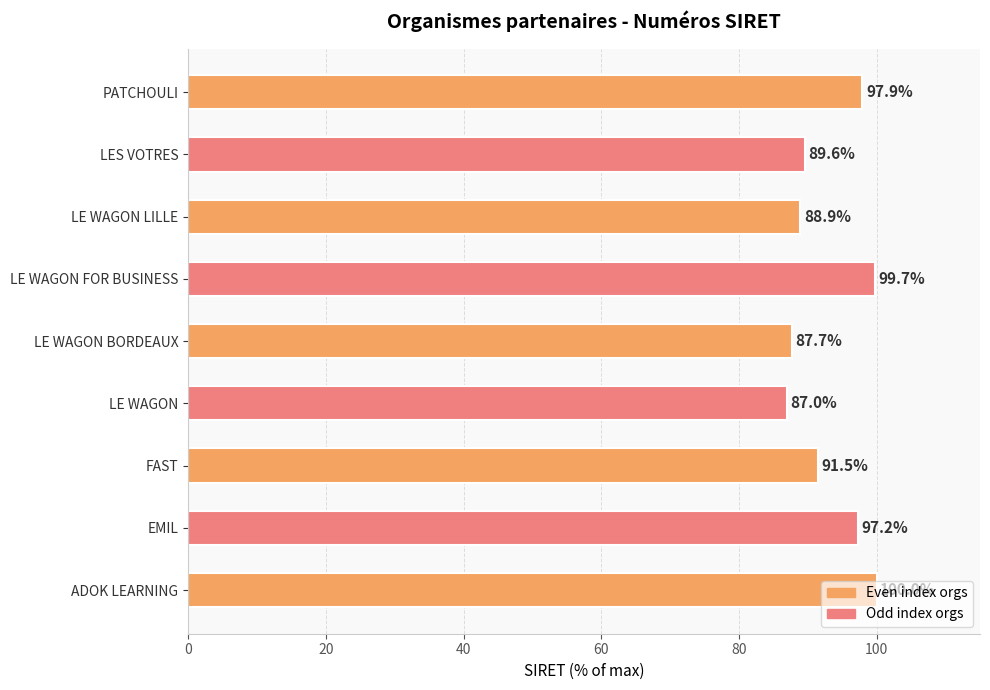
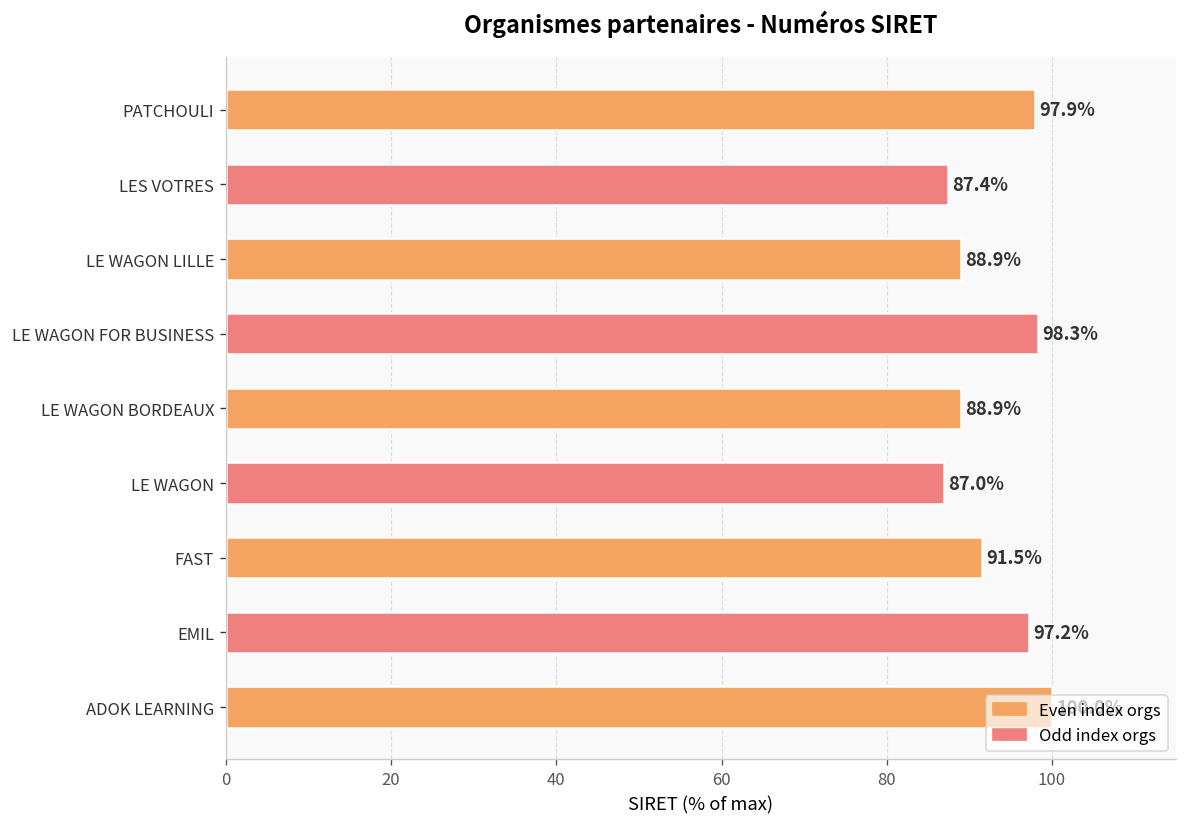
LES VOTRES: 89.6% -> 87.4%
LE WAGON FOR BUSINESS: 99.7% -> 98.3%
LE WAGON BORDEAUX: 87.7% -> 88.9%
